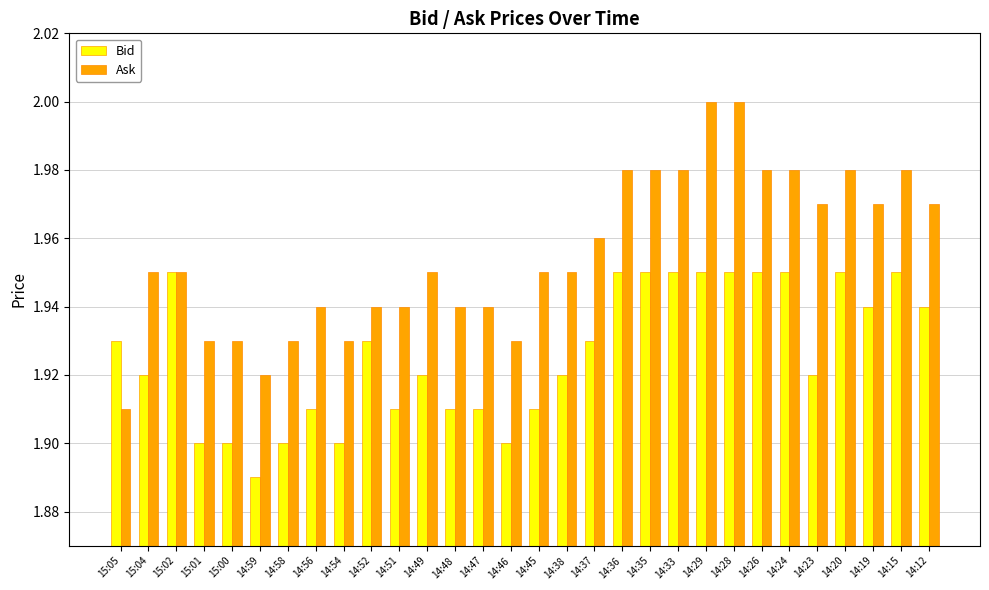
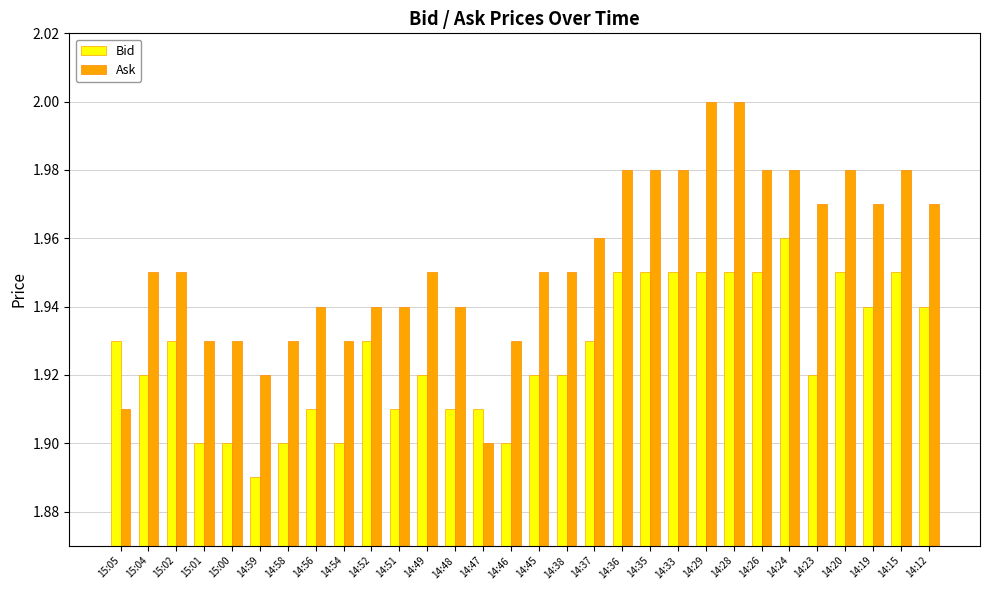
Bid, 15:02: 1.95 -> 1.93
Ask, 14:47: 1.94 -> 1.90
Bid, 14:45: 1.91 -> 1.92
Bid, 14:24: 1.95 -> 1.96
